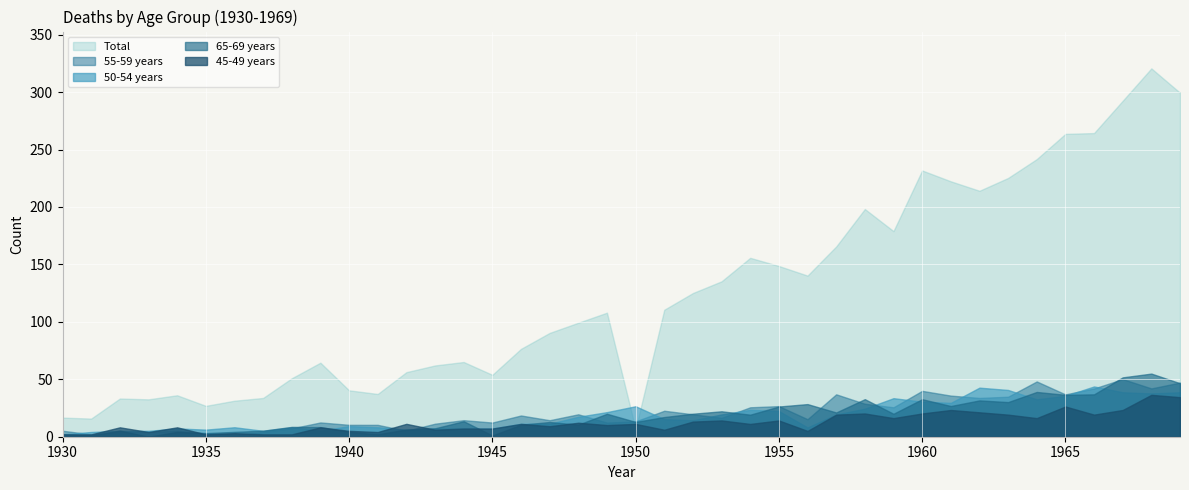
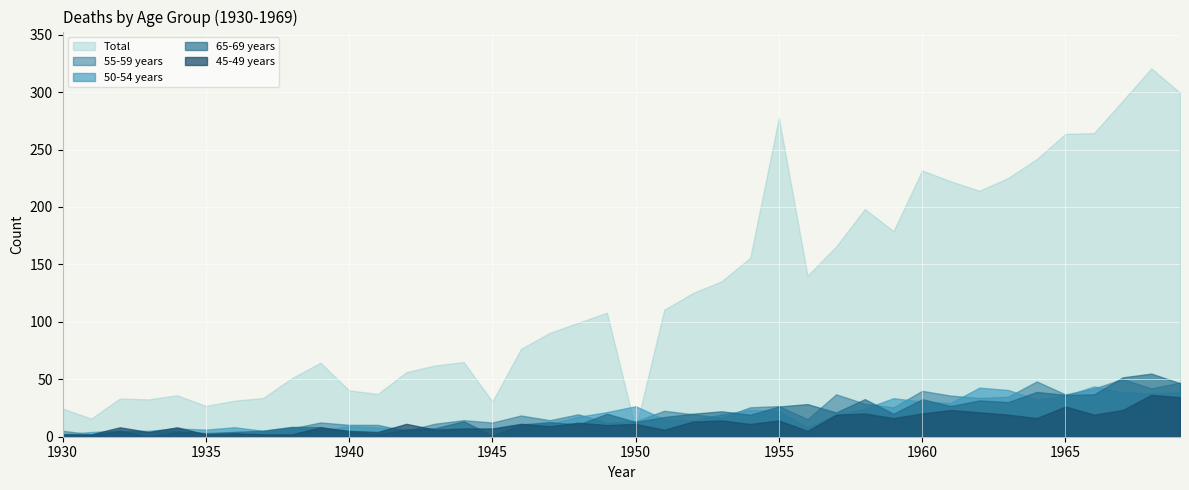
Total, 1930: 17 -> 25
Total, 1945: 54 -> 31
Total, 1955: 149 -> 278
